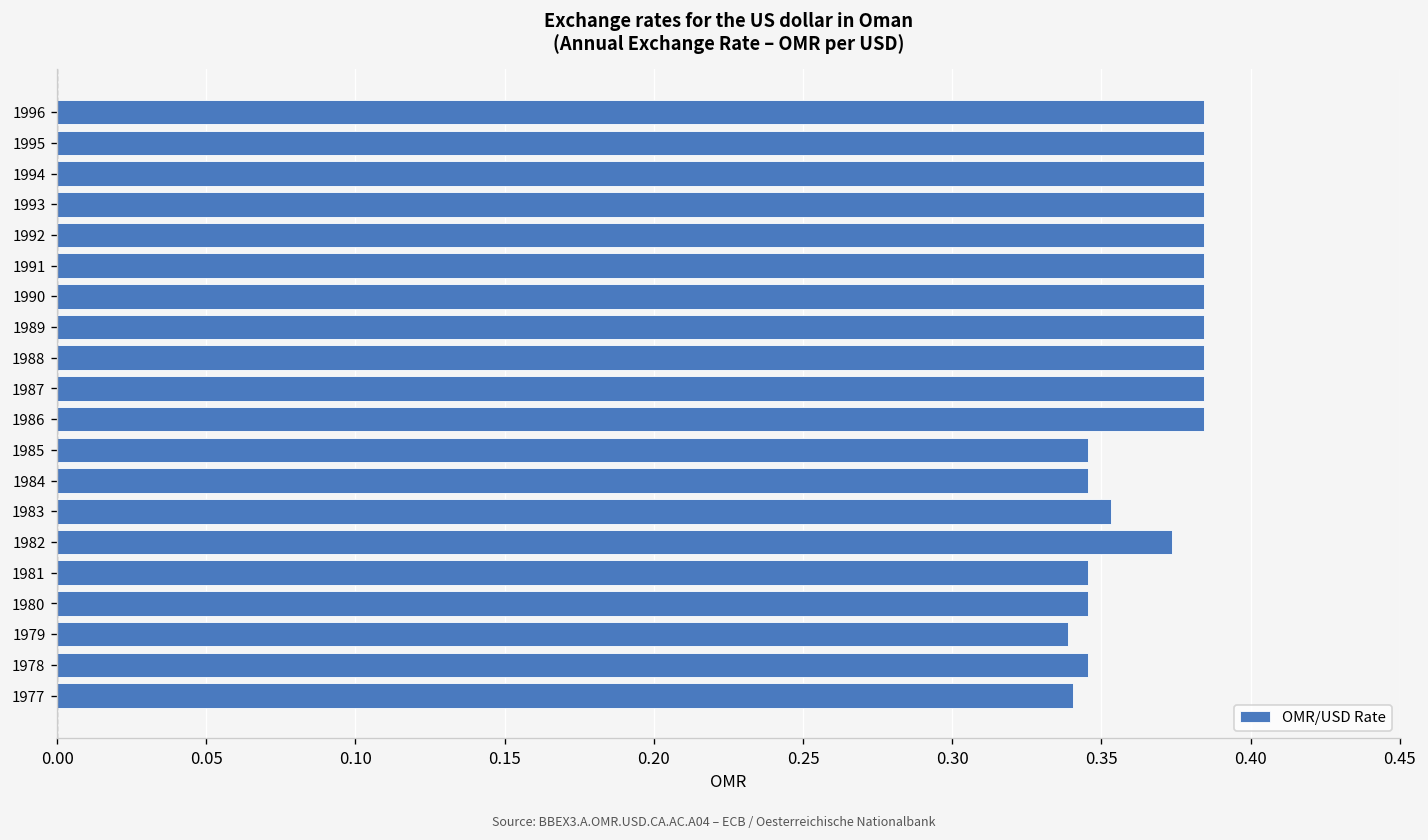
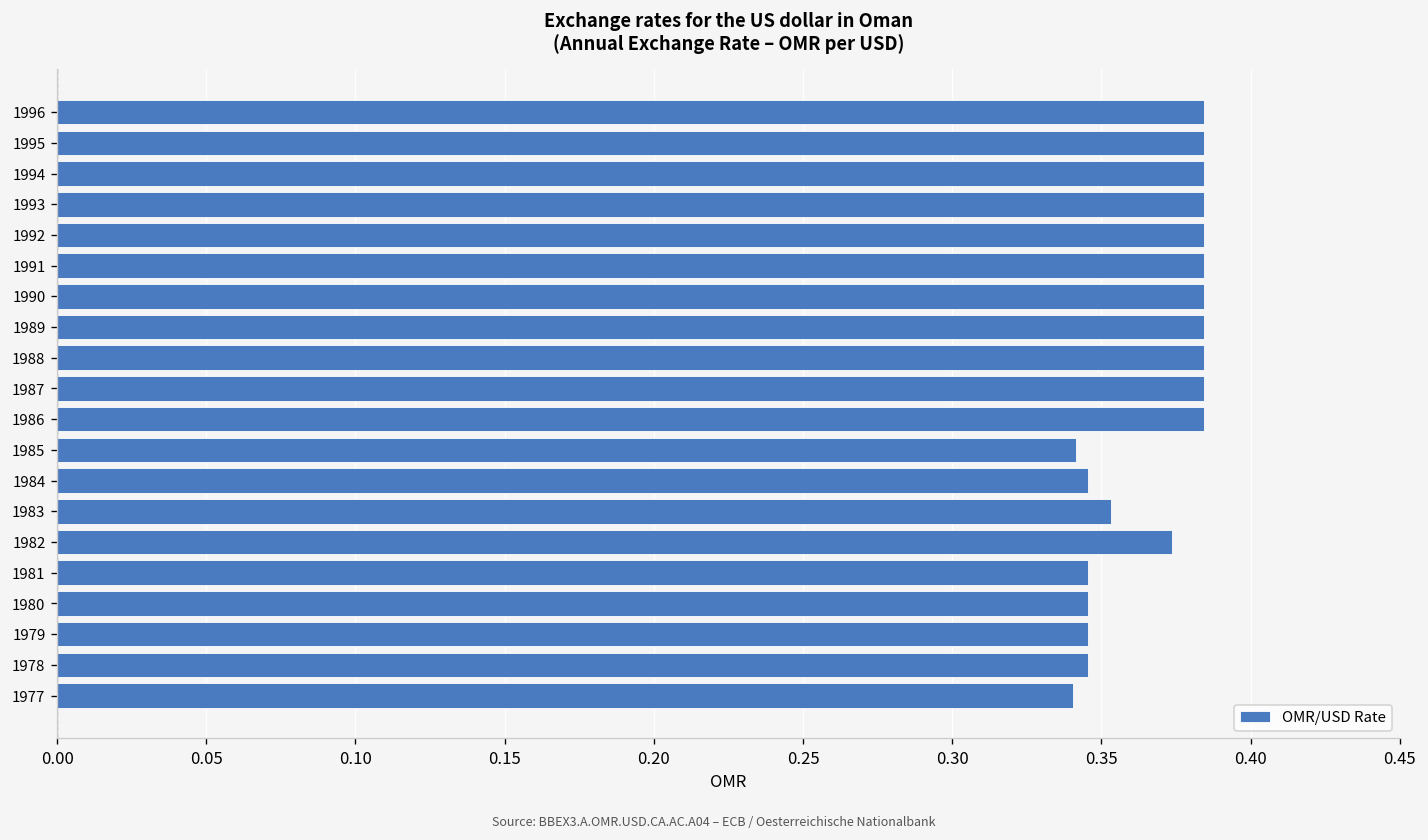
1985: 0.345 -> 0.341
1979: 0.339 -> 0.345
